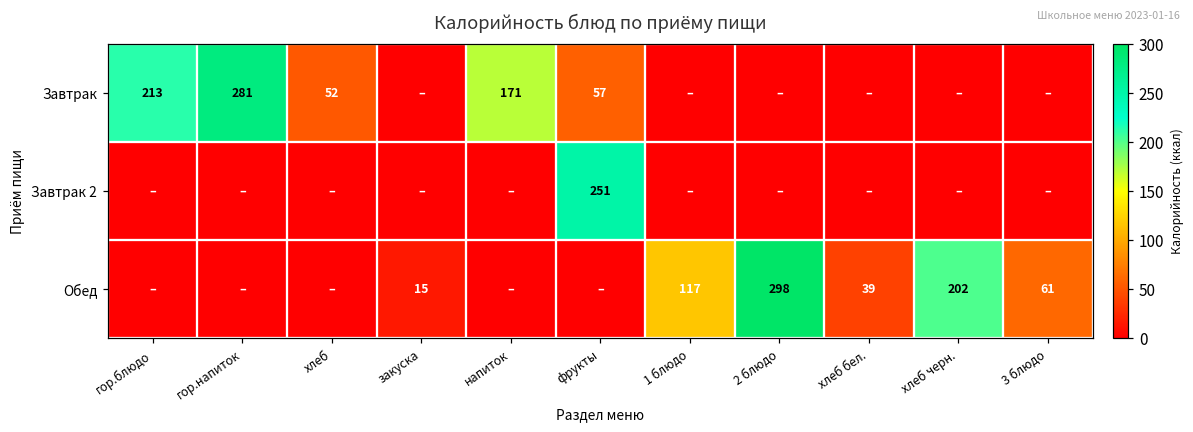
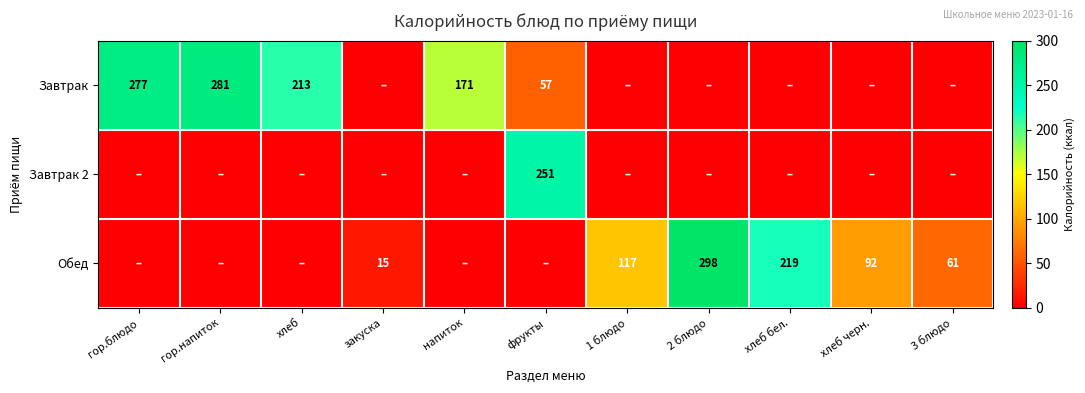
Завтрак, гор.блюдо: 213 -> 277
Завтрак, хлеб: 52 -> 213
Обед, хлеб бел.: 39 -> 219
Обед, хлеб черн.: 202 -> 92
